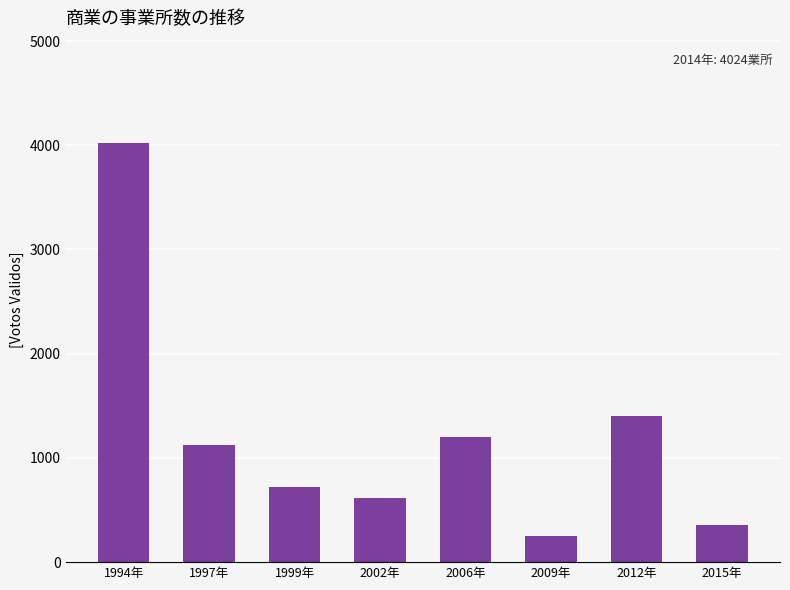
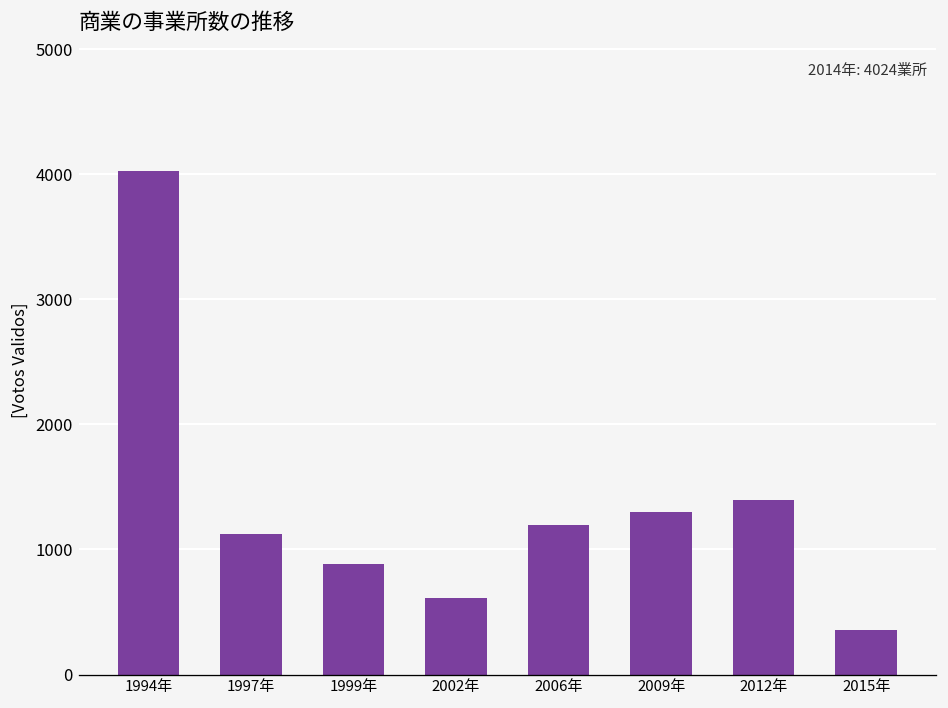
1999年: 720 -> 880
2009年: 250 -> 1300
